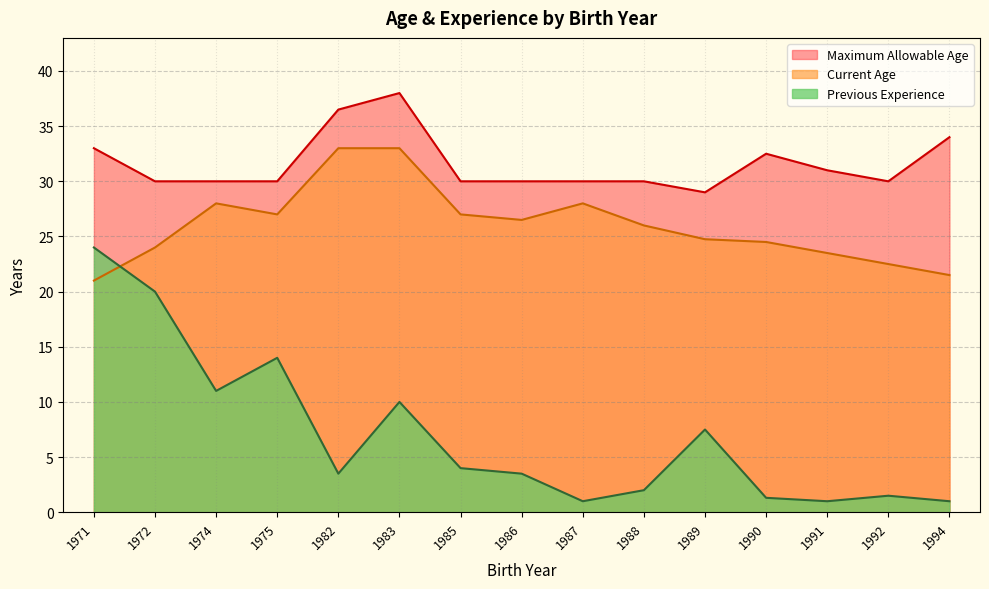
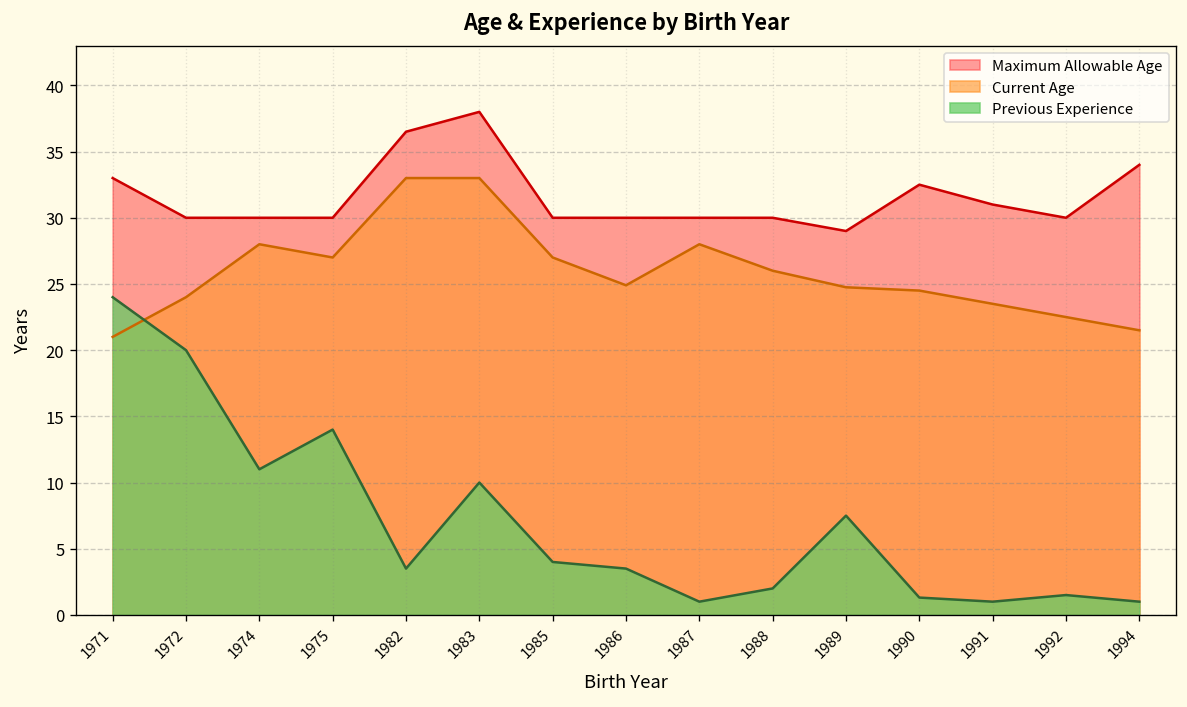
Current Age, 1986: 26.5 -> 24.9
